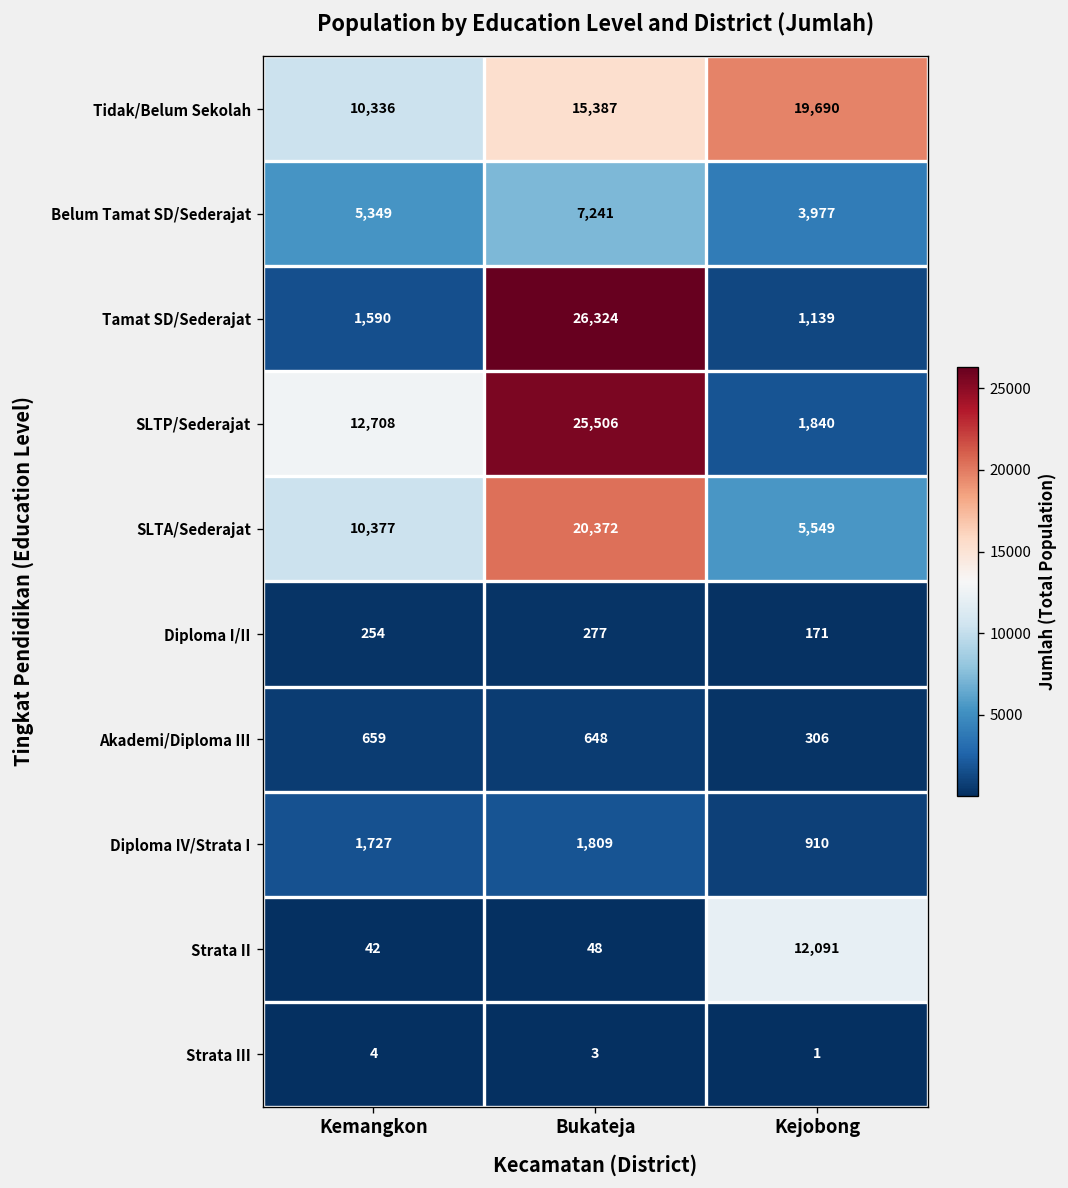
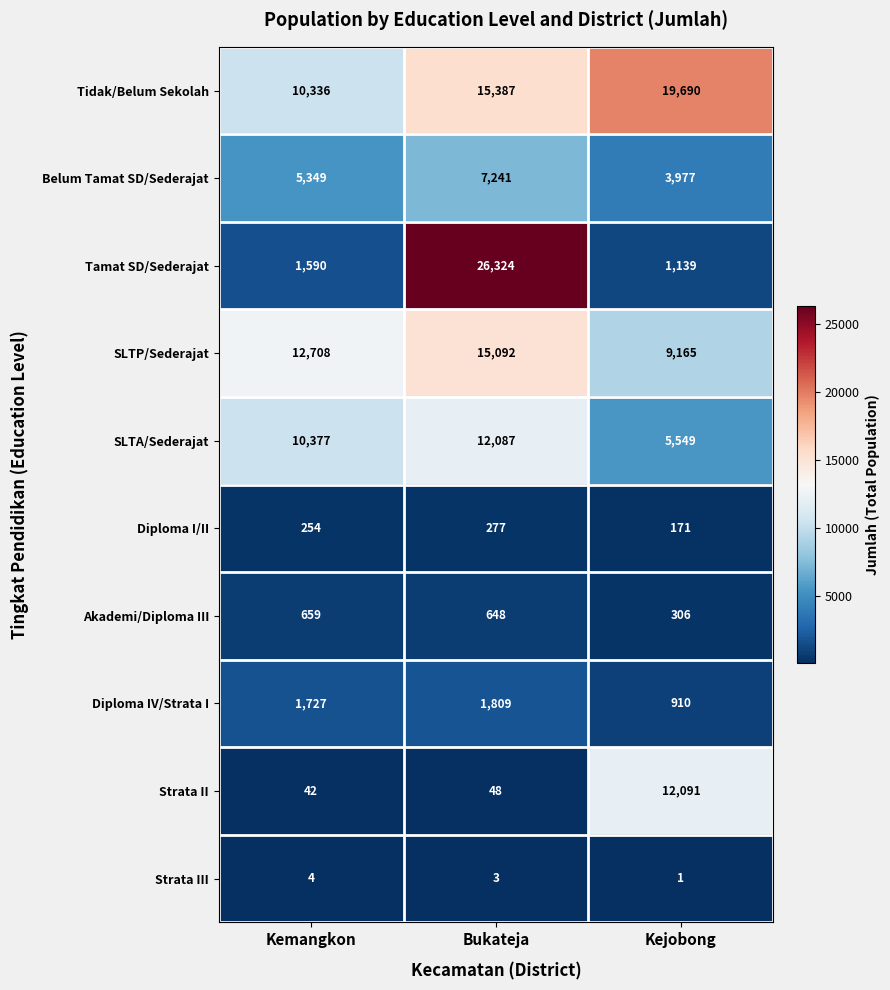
SLTP/Sederajat, Bukateja: 25,506 -> 15,092
SLTP/Sederajat, Kejobong: 1,840 -> 9,165
SLTA/Sederajat, Bukateja: 20,372 -> 12,087
